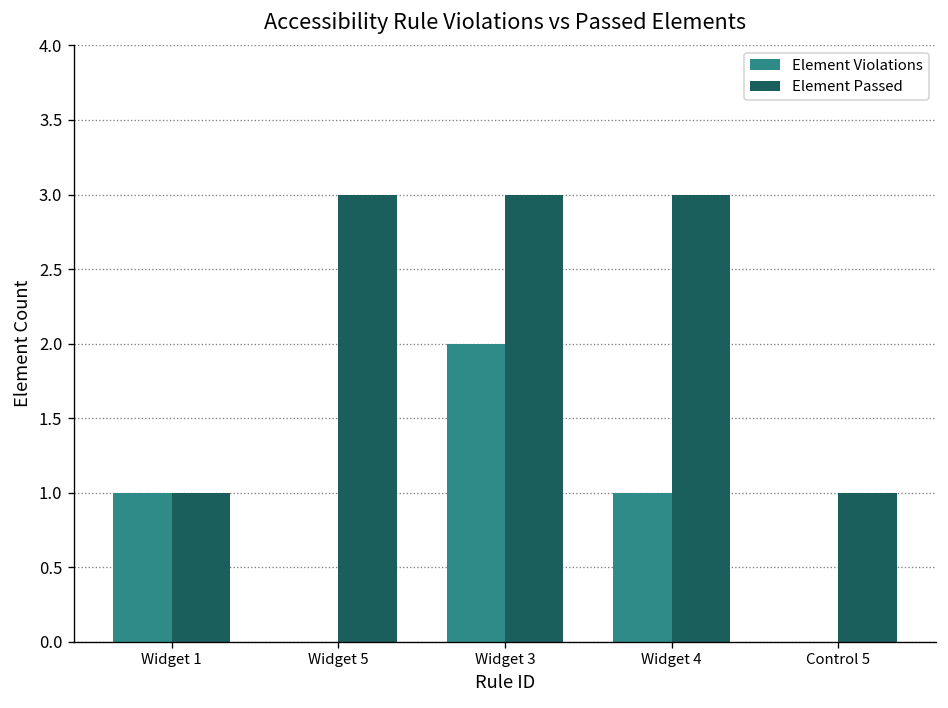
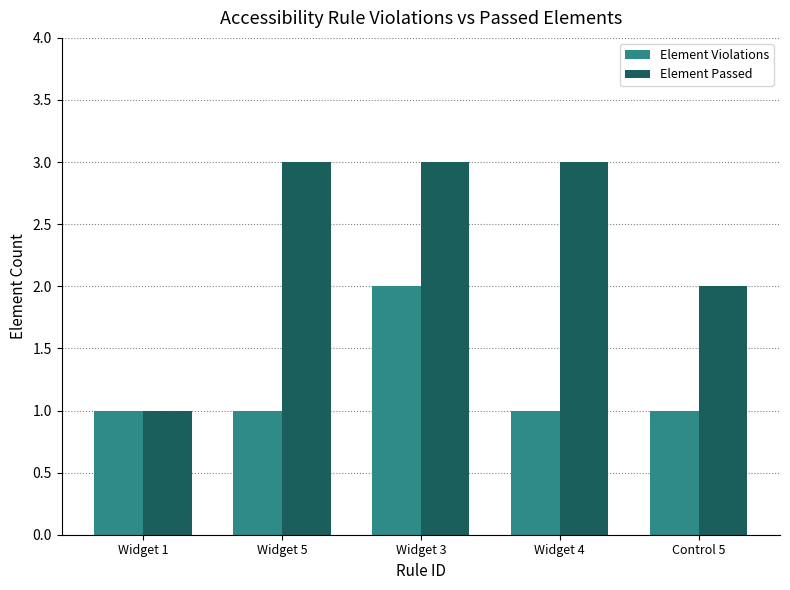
Element Violations, Widget 5: 0 -> 1
Element Violations, Control 5: 0 -> 1
Element Passed, Control 5: 1 -> 2
